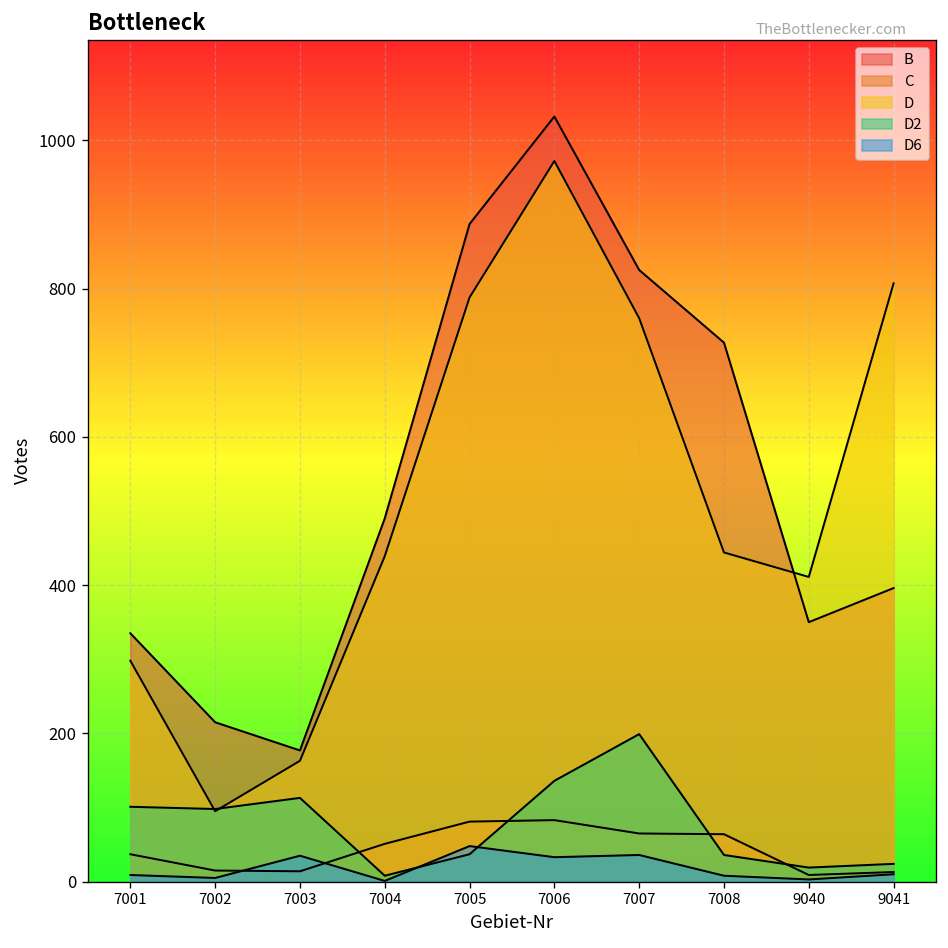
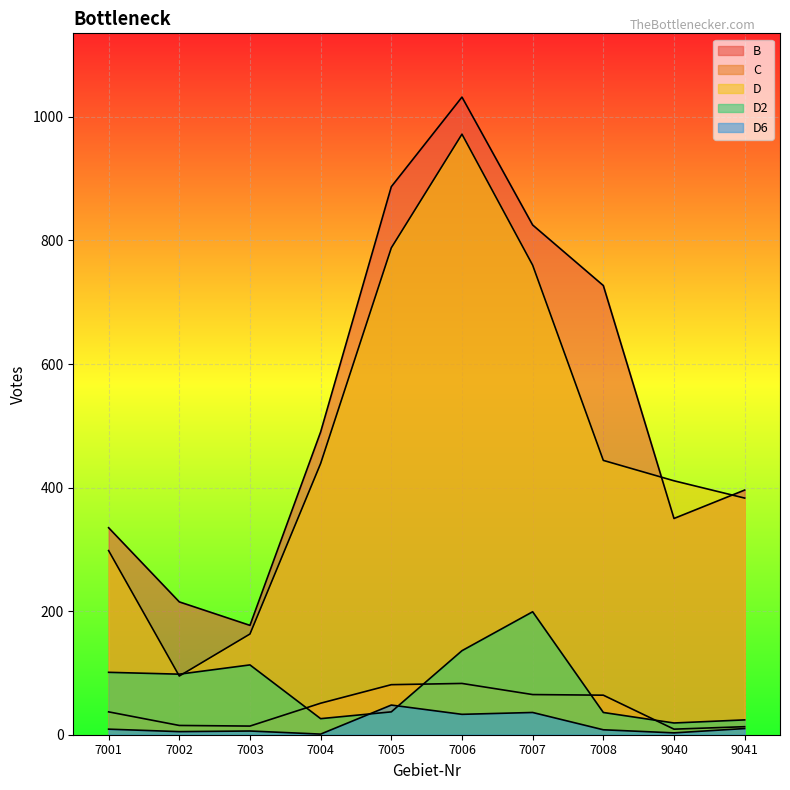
D6, 7003: 40 -> 10
D2, 7004: 10 -> 30
D, 9041: 810 -> 380
